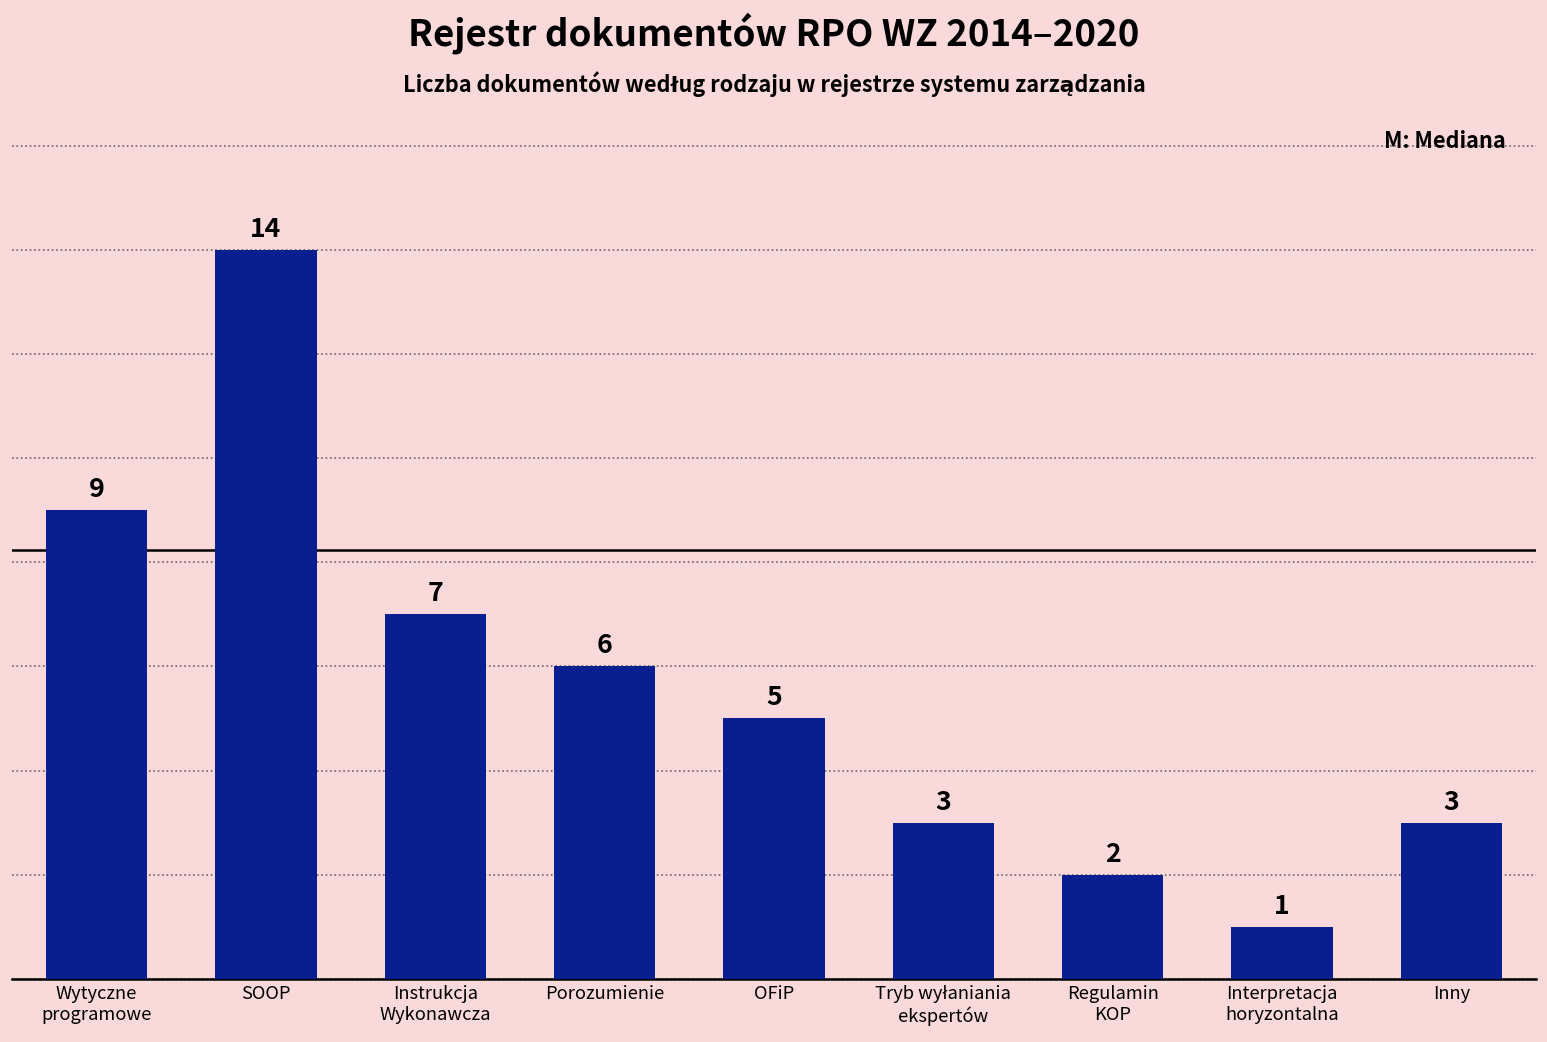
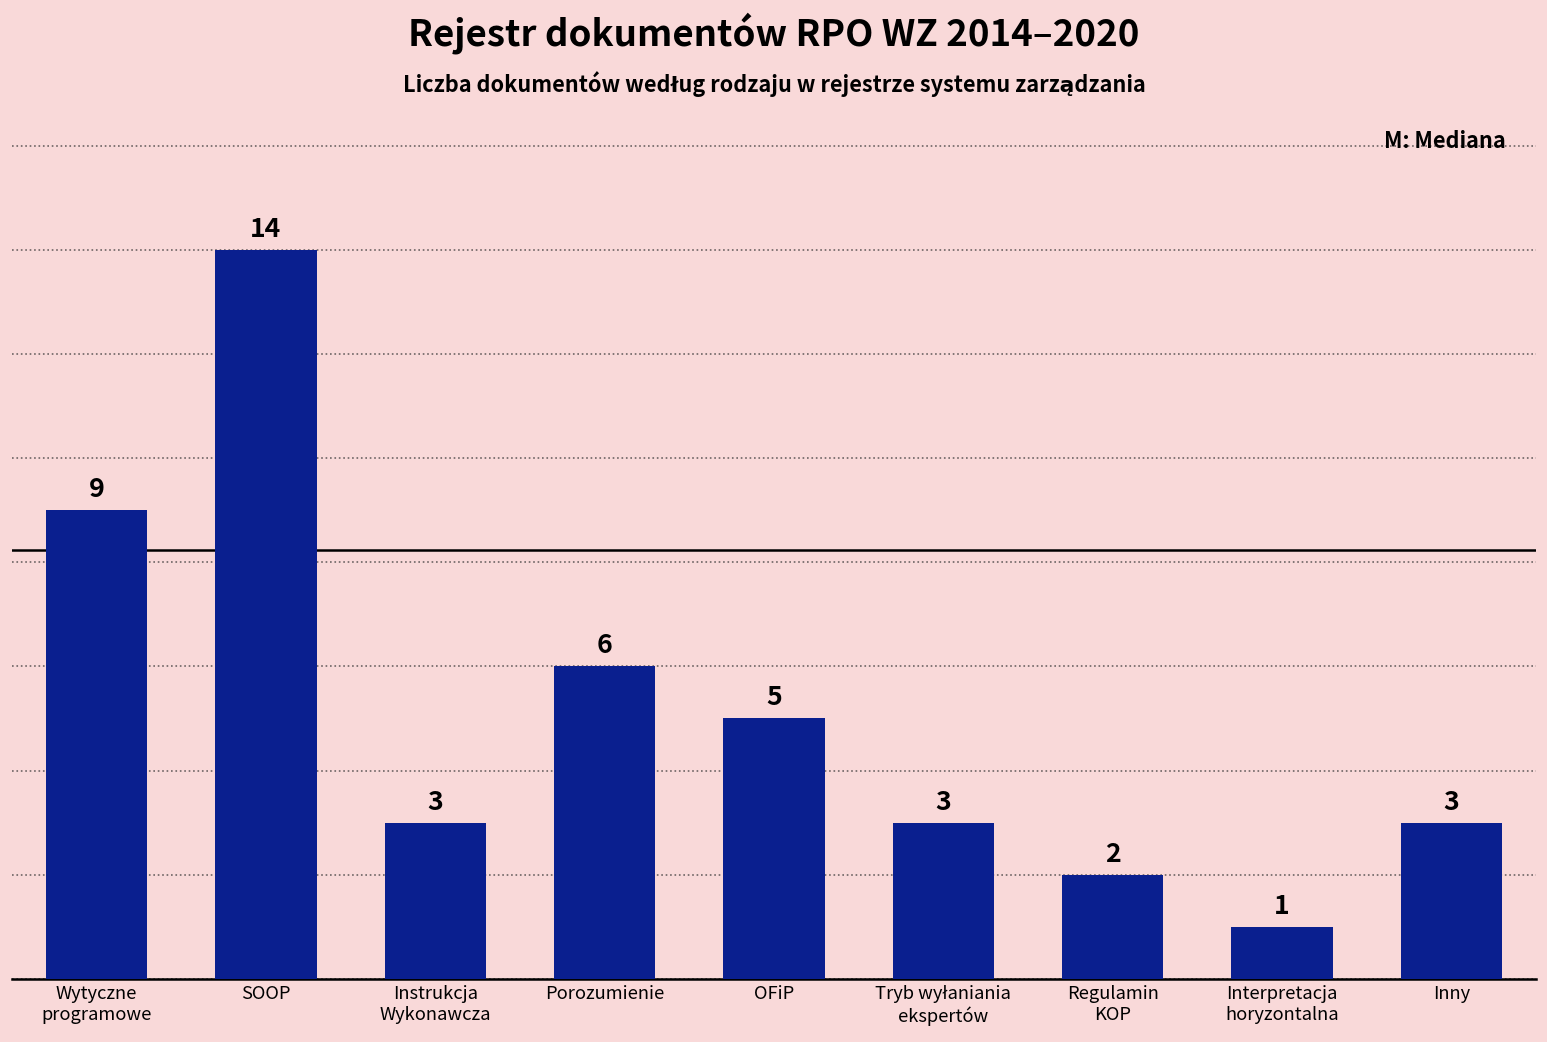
Instrukcja Wykonawcza: 7 -> 3
